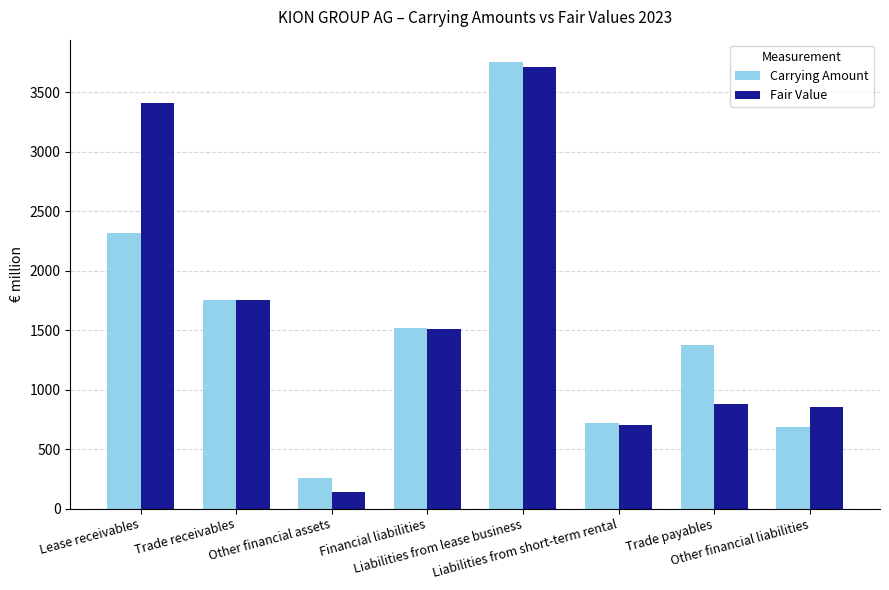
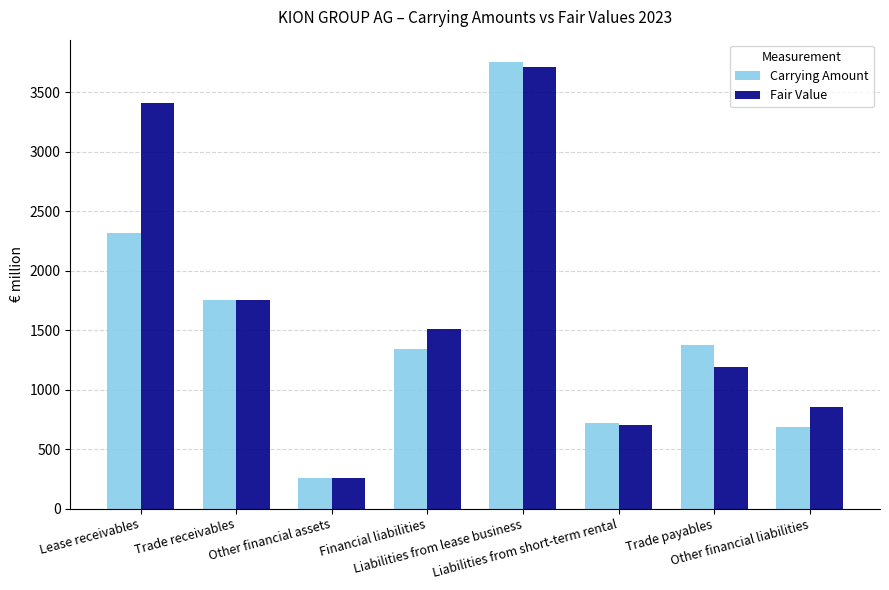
Fair Value, Other financial assets: 130 -> 250
Carrying Amount, Financial liabilities: 1520 -> 1340
Fair Value, Trade payables: 880 -> 1190
